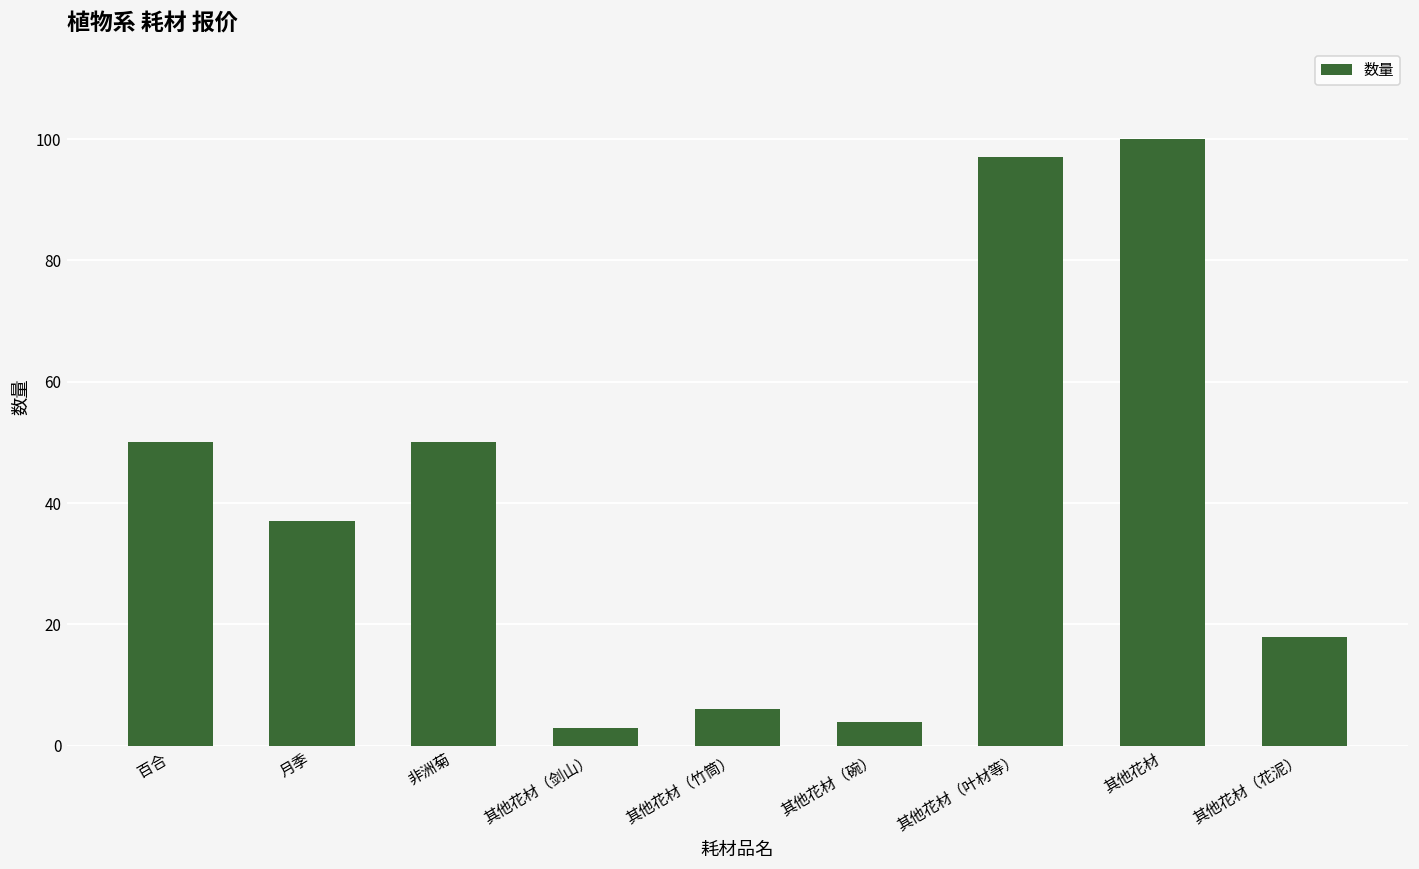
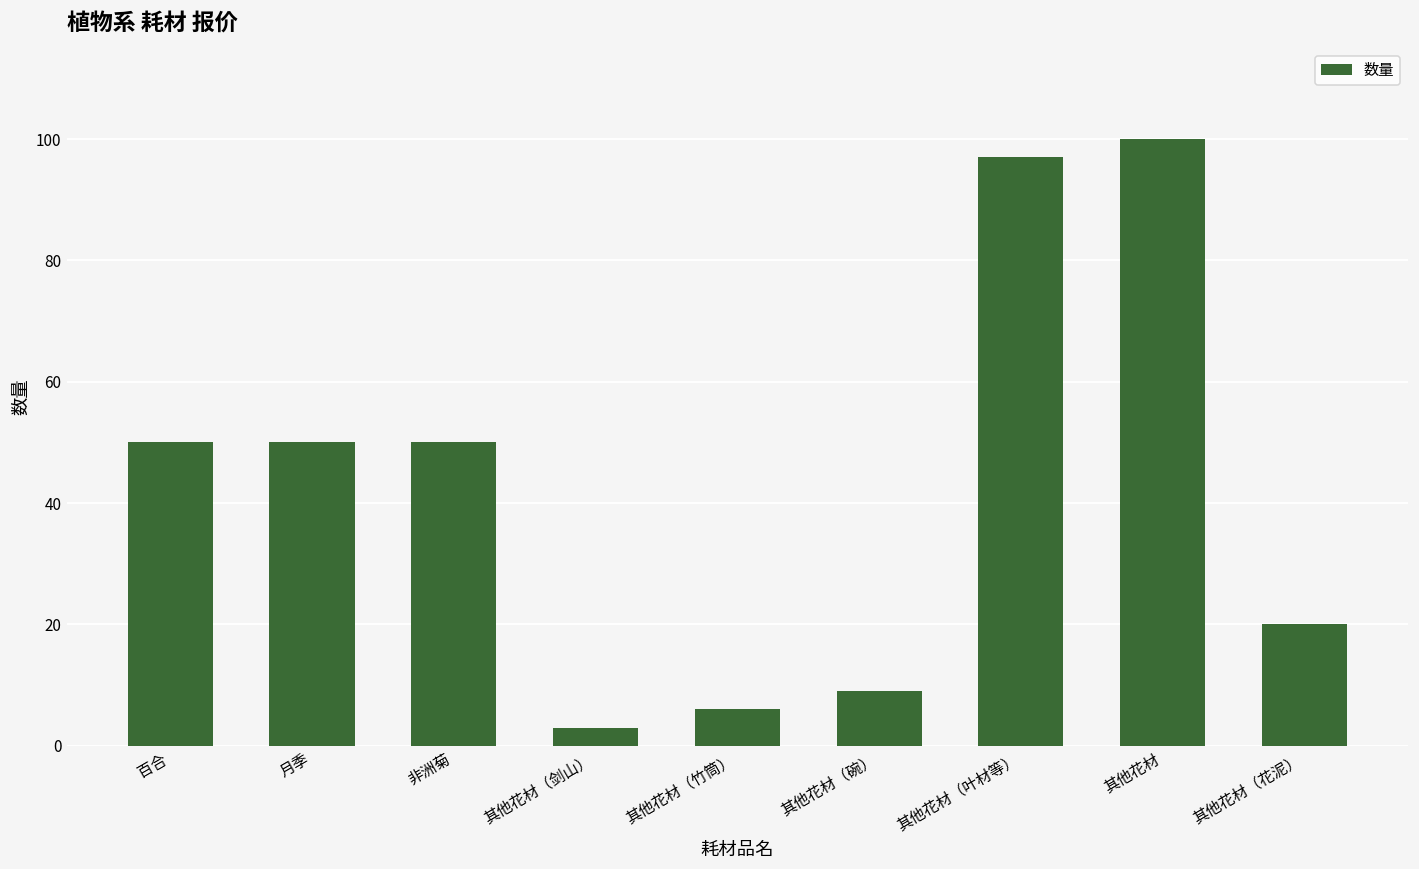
月季: 37 -> 50
其他花材（碗）: 4 -> 9
其他花材（花泥）: 18 -> 20
